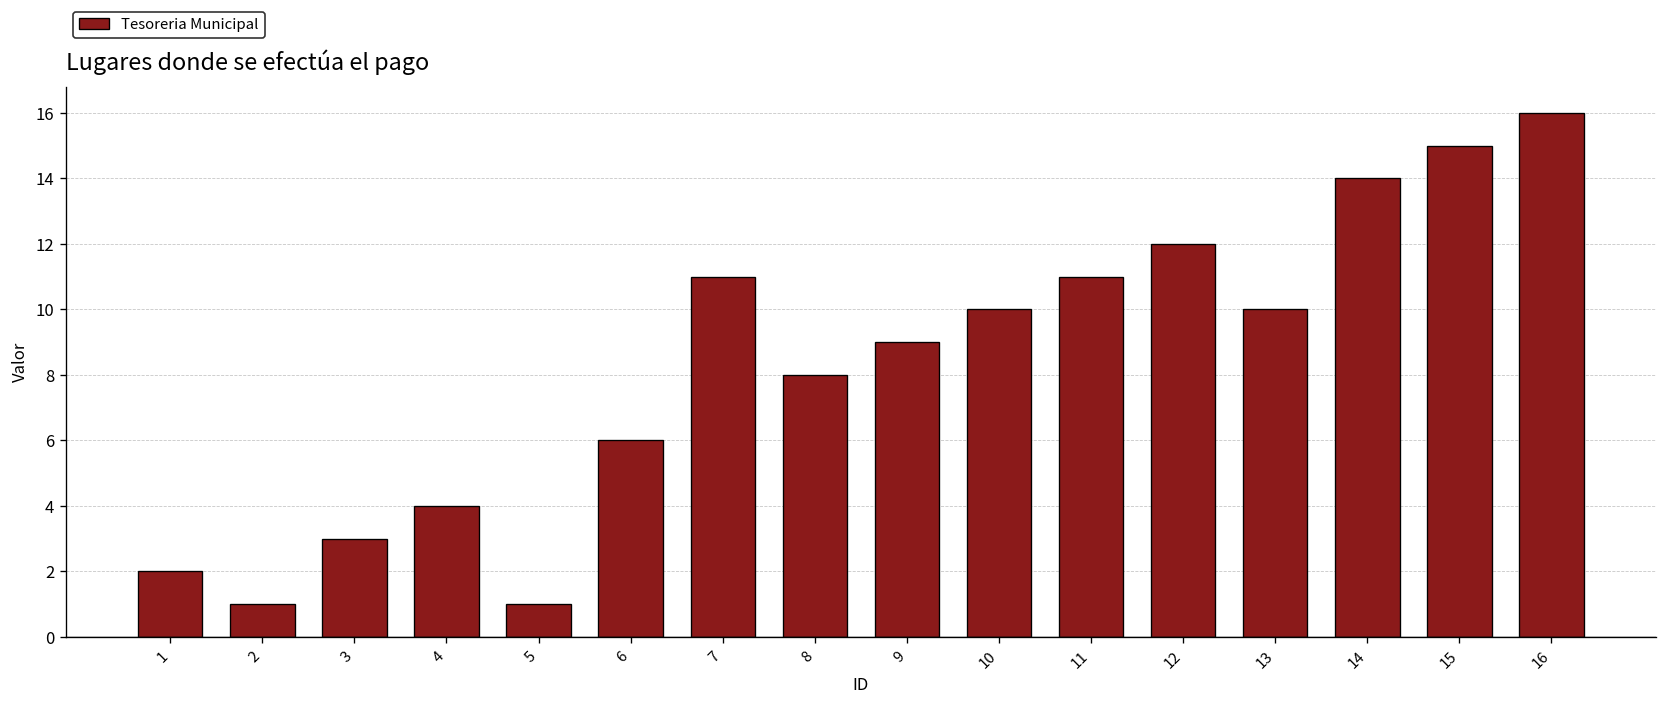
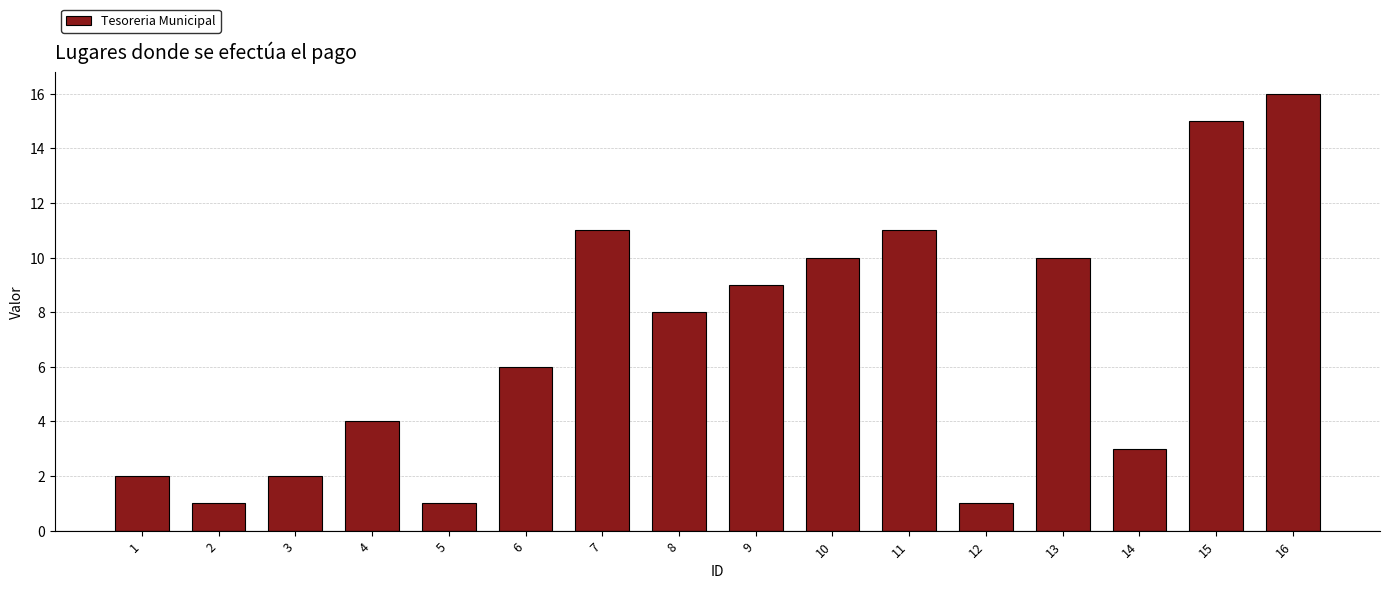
3: 3 -> 2
12: 12 -> 1
14: 14 -> 3
